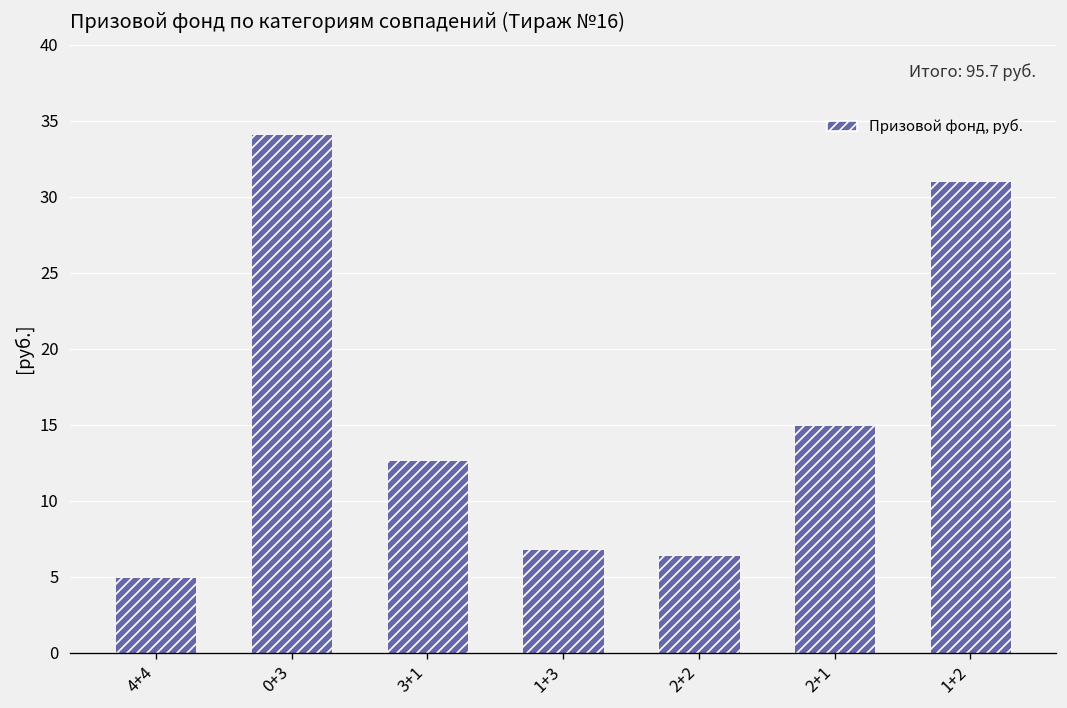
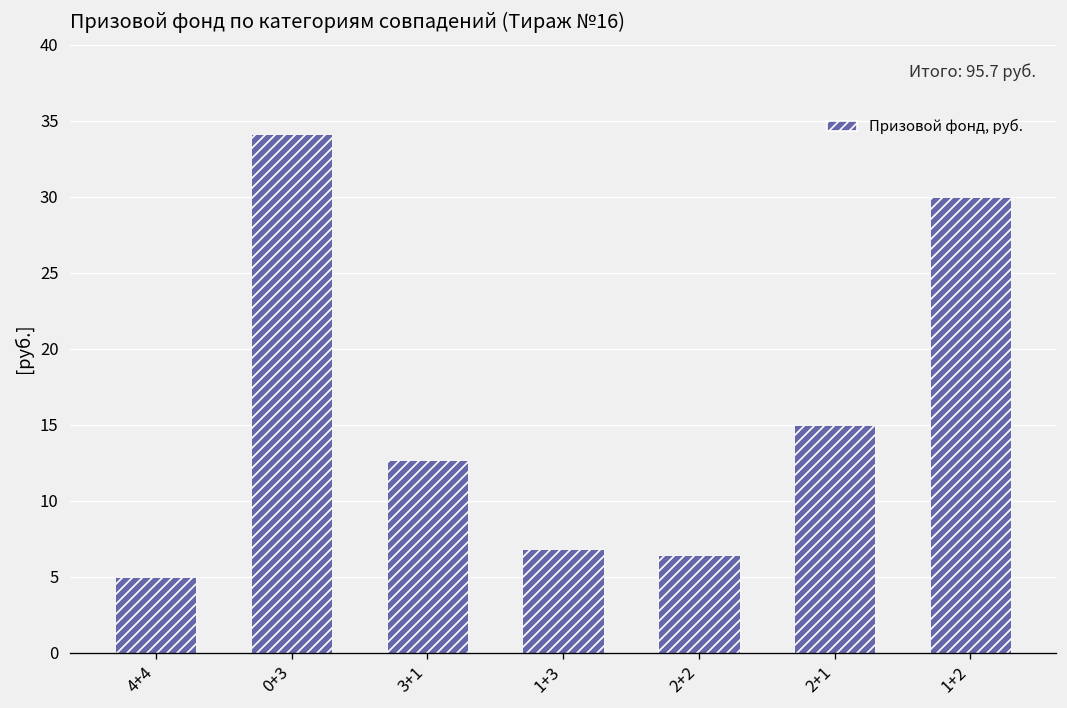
1+2: 31 -> 30
